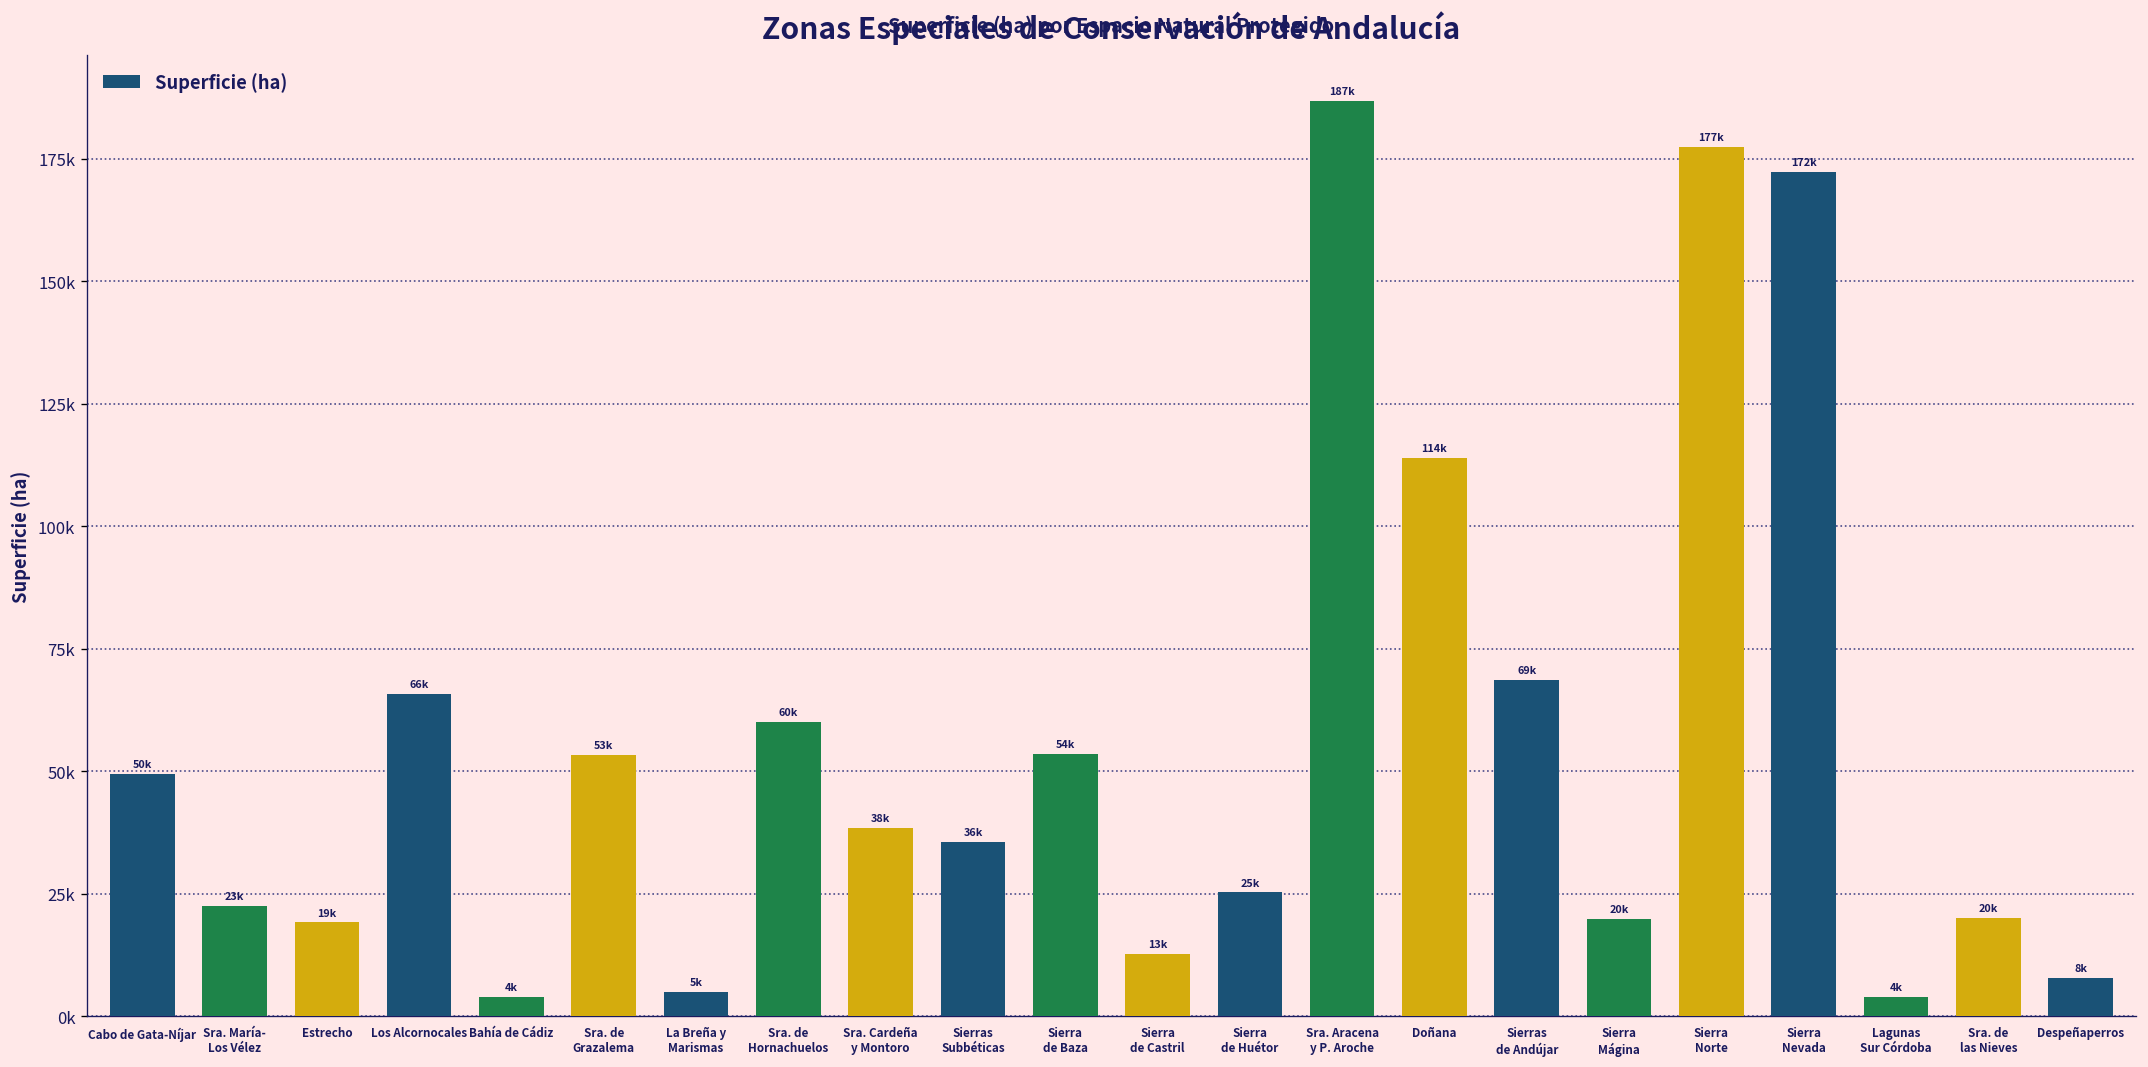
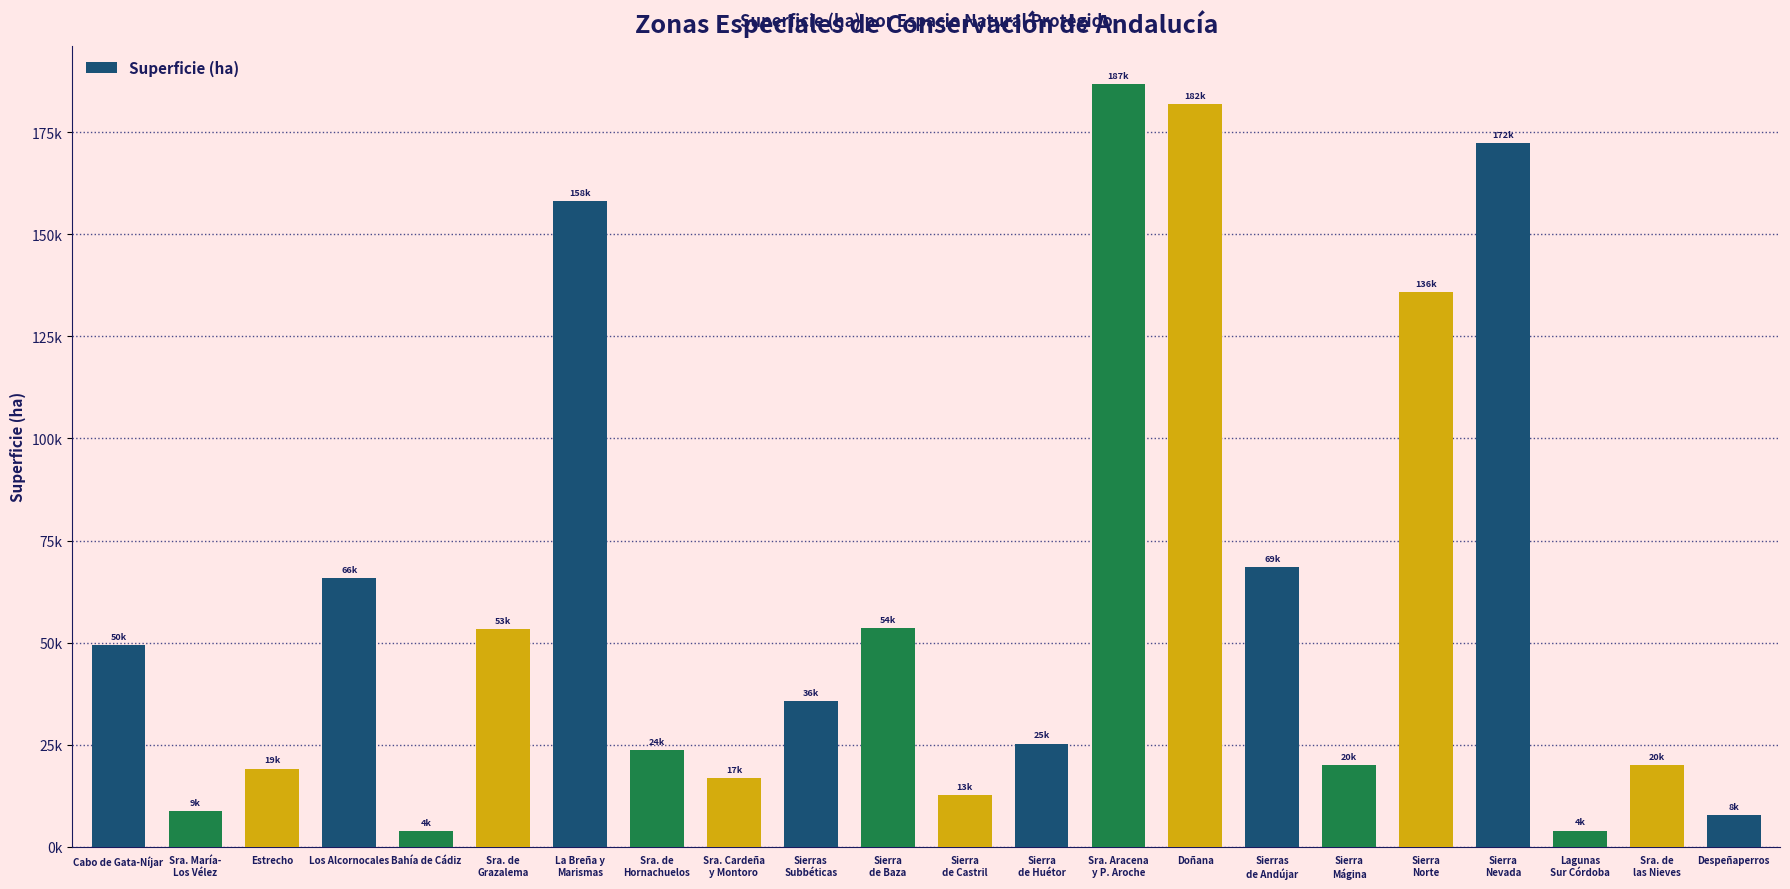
Sra. María- Los Vélez: 23k -> 9k
La Breña y Marismas: 5k -> 158k
Sra. de Hornachuelos: 60k -> 24k
Sra. Cardeña y Montoro: 38k -> 17k
Doñana: 114k -> 182k
Sierra Norte: 177k -> 136k
